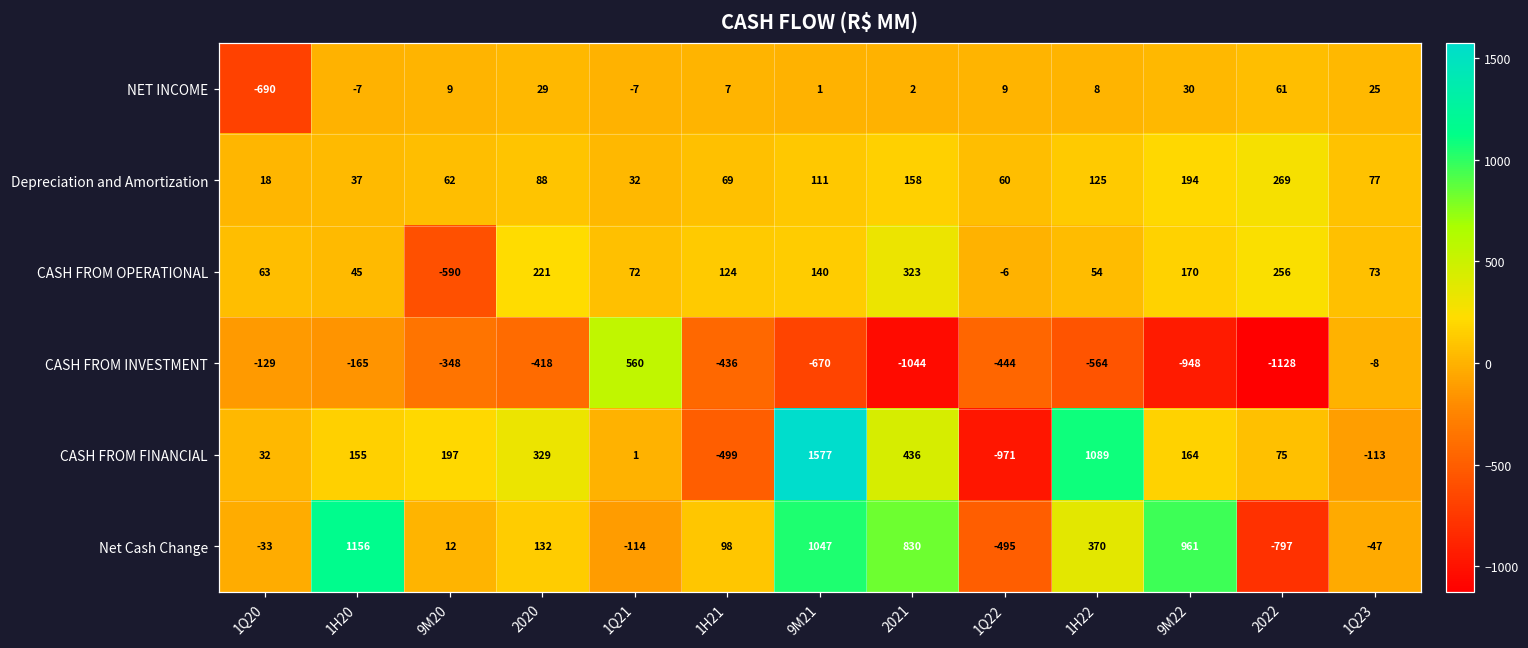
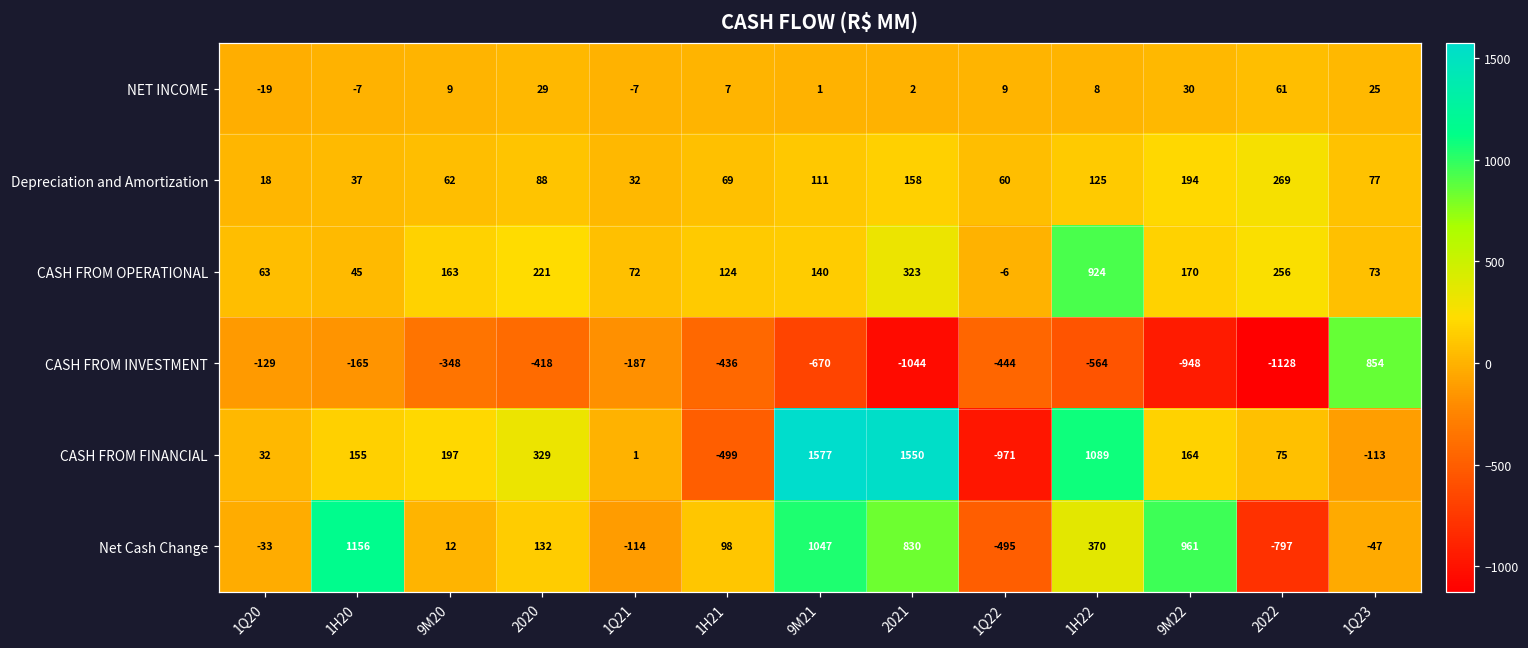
NET INCOME, 1Q20: -690 -> -19
CASH FROM OPERATIONAL, 9M20: -590 -> 163
CASH FROM OPERATIONAL, 1H22: 54 -> 924
CASH FROM INVESTMENT, 1Q21: 560 -> -187
CASH FROM INVESTMENT, 1Q23: -8 -> 854
CASH FROM FINANCIAL, 2021: 436 -> 1550
